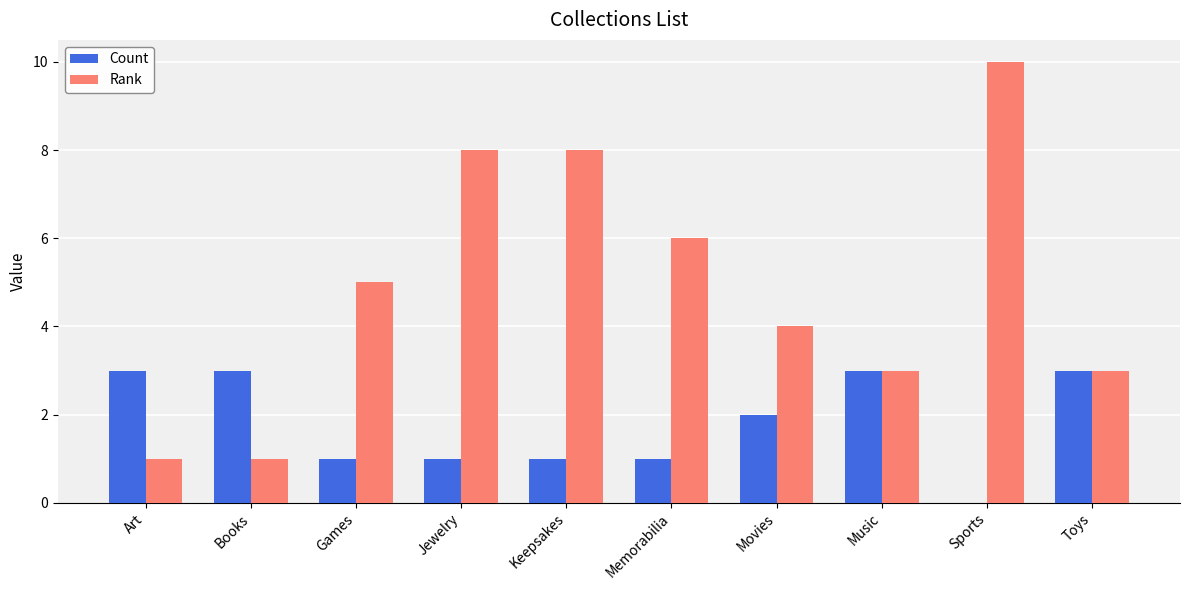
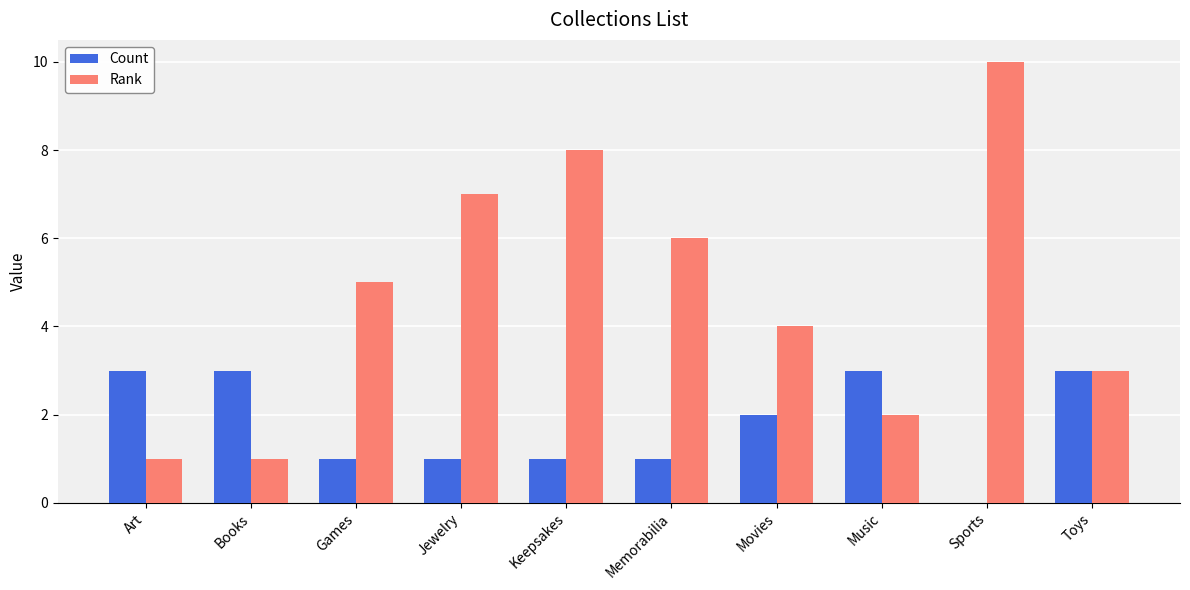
Rank, Jewelry: 8 -> 7
Rank, Music: 3 -> 2
